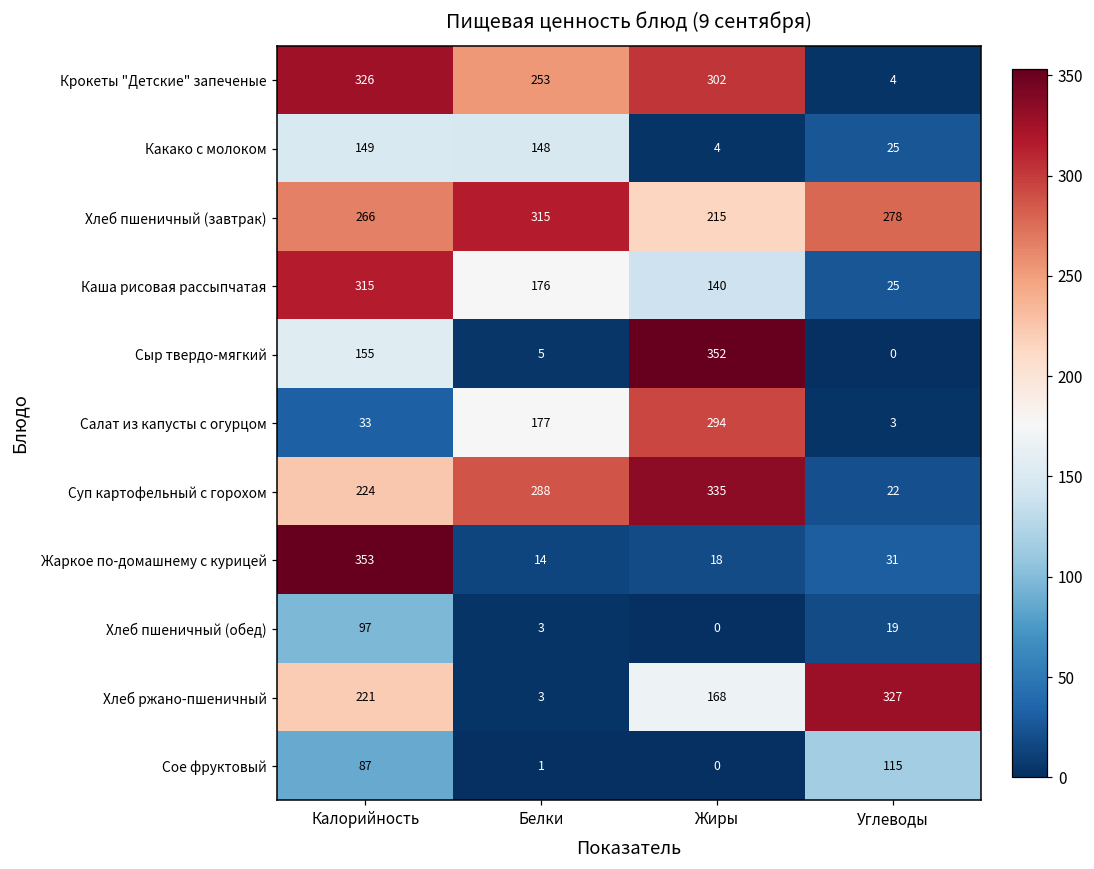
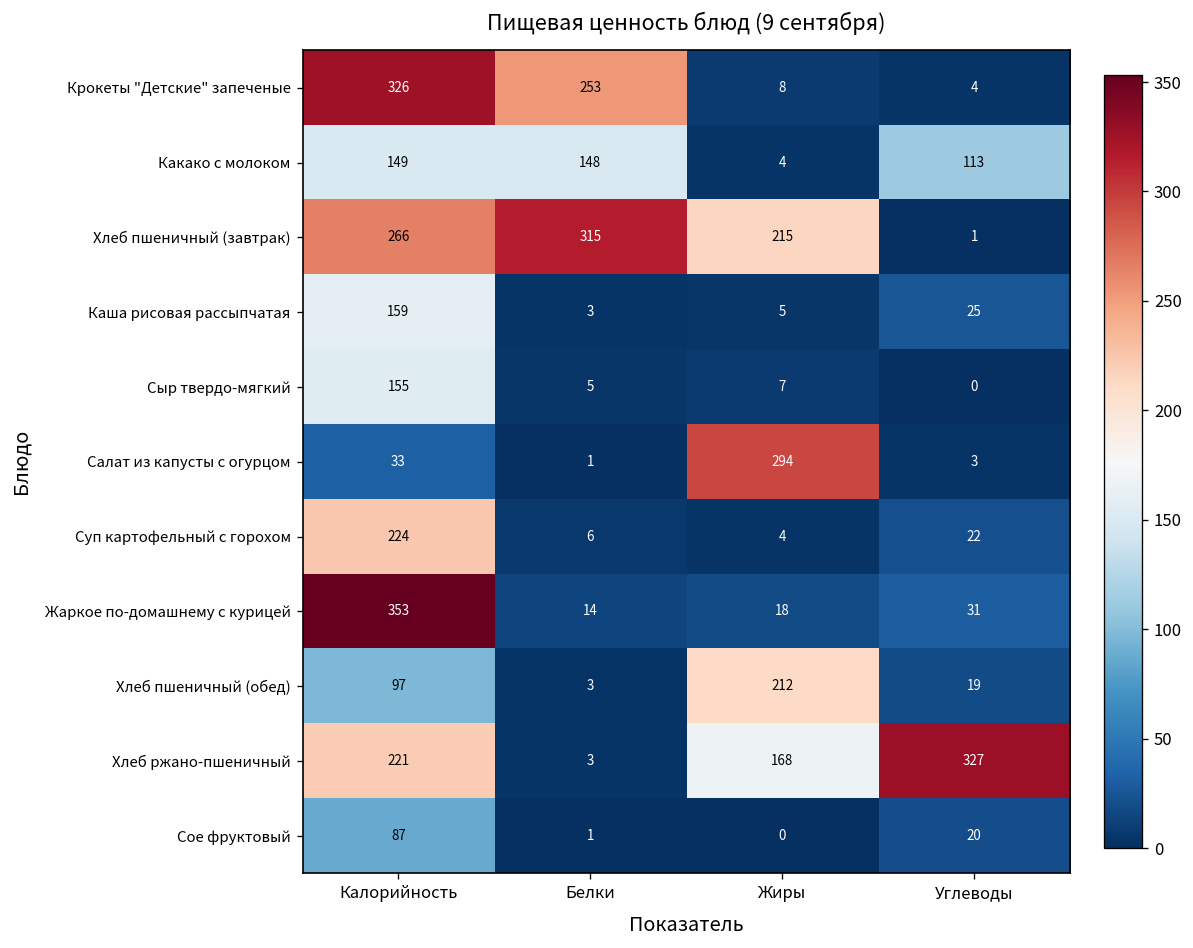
Крокеты "Детские" запеченые, Жиры: 302 -> 8
Какако с молоком, Углеводы: 25 -> 113
Хлеб пшеничный (завтрак), Углеводы: 278 -> 1
Каша рисовая рассыпчатая, Калорийность: 315 -> 159
Каша рисовая рассыпчатая, Белки: 176 -> 3
Каша рисовая рассыпчатая, Жиры: 140 -> 5
Сыр твердо-мягкий, Жиры: 352 -> 7
Салат из капусты с огурцом, Белки: 177 -> 1
Суп картофельный с горохом, Белки: 288 -> 6
Суп картофельный с горохом, Жиры: 335 -> 4
Хлеб пшеничный (обед), Жиры: 0 -> 212
Сое фруктовый, Углеводы: 115 -> 20
